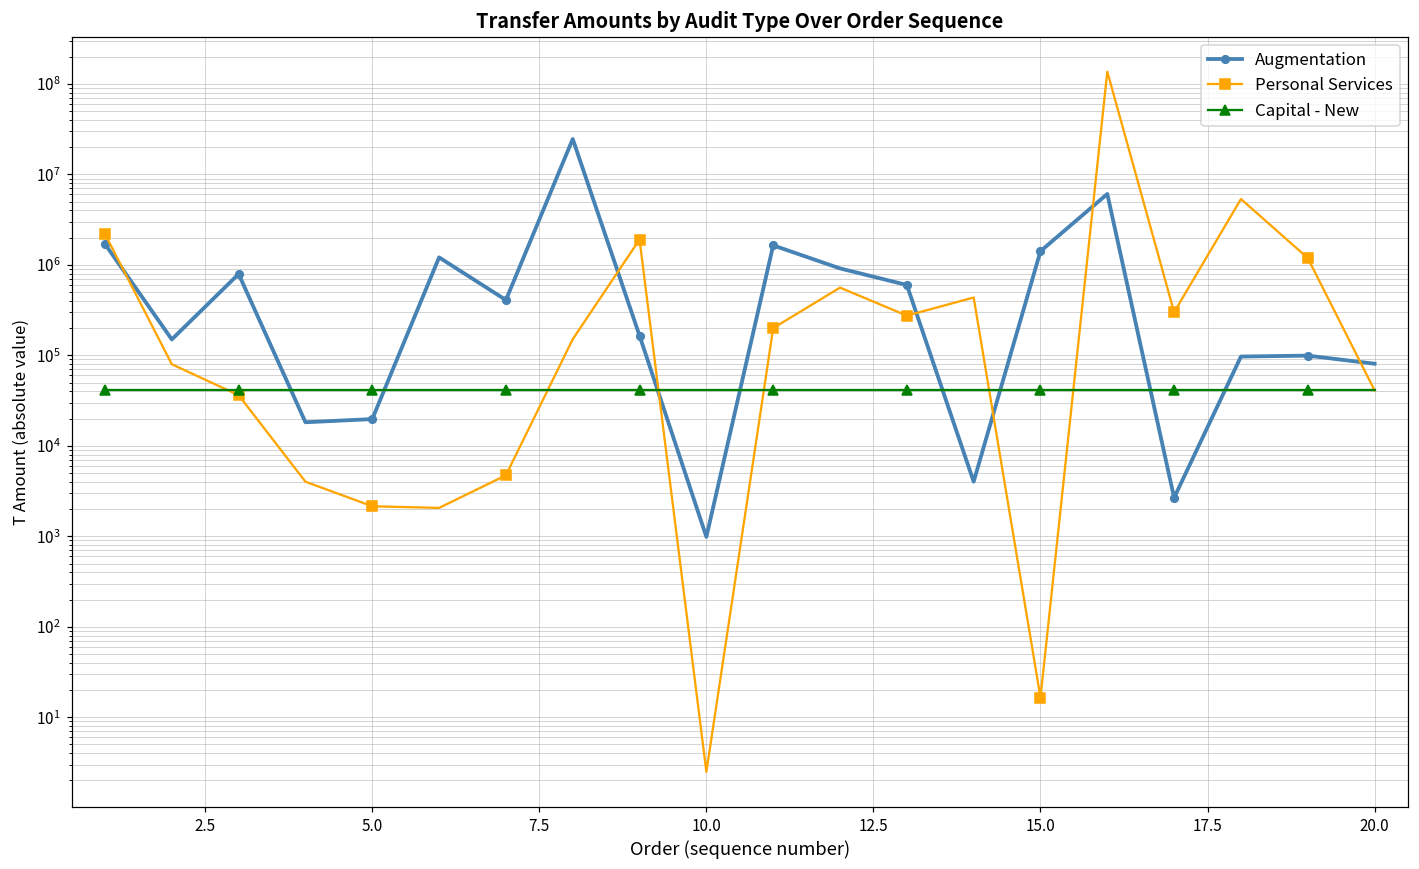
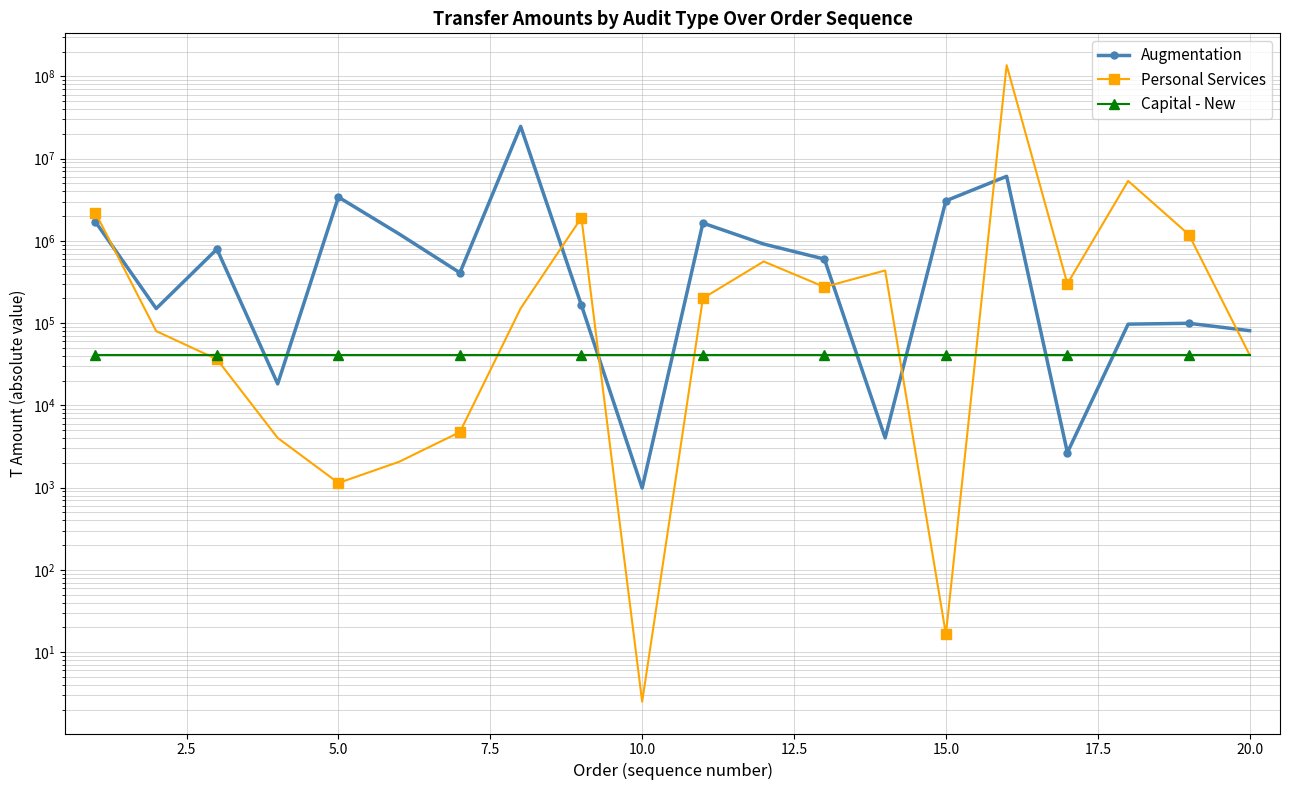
Augmentation, 5.0: 20000 -> 3400000
Personal Services, 5.0: 2100 -> 1100
Augmentation, 15.0: 1400000 -> 3100000
